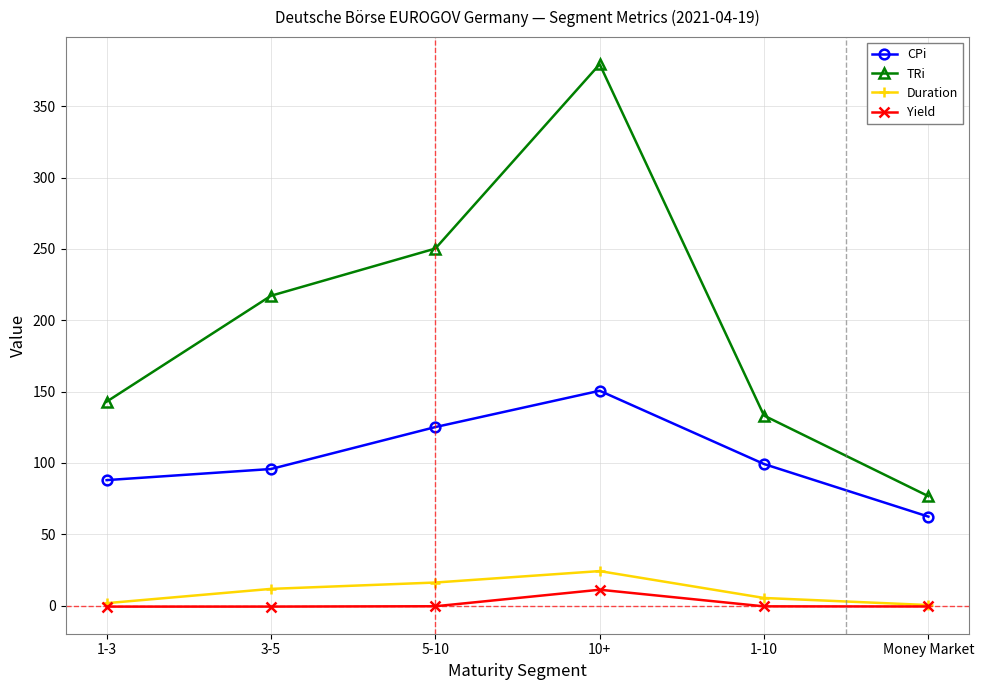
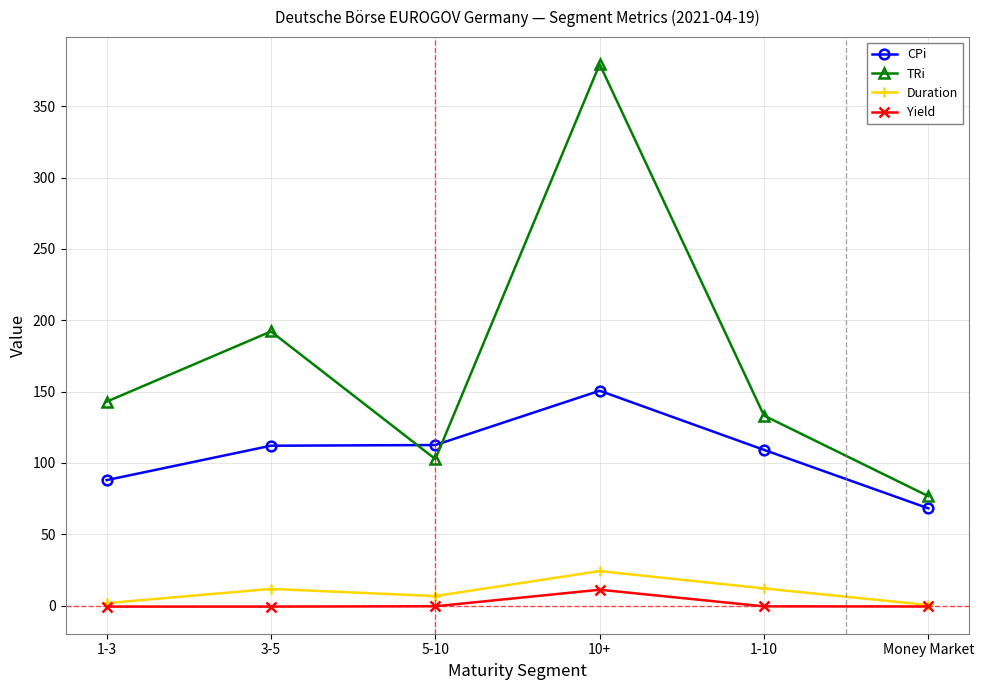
CPi, 3-5: 96 -> 112
TRi, 3-5: 217 -> 192
CPi, 5-10: 125 -> 113
TRi, 5-10: 250 -> 103
Duration, 5-10: 16 -> 7
CPi, 1-10: 99 -> 109
Duration, 1-10: 5 -> 12
CPi, Money Market: 62 -> 68
